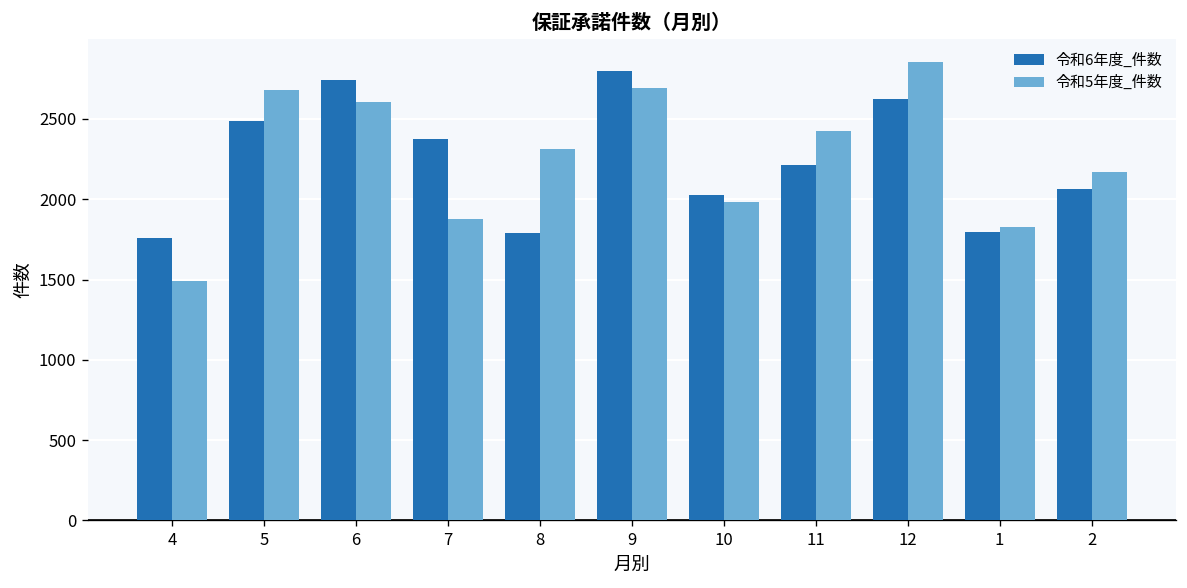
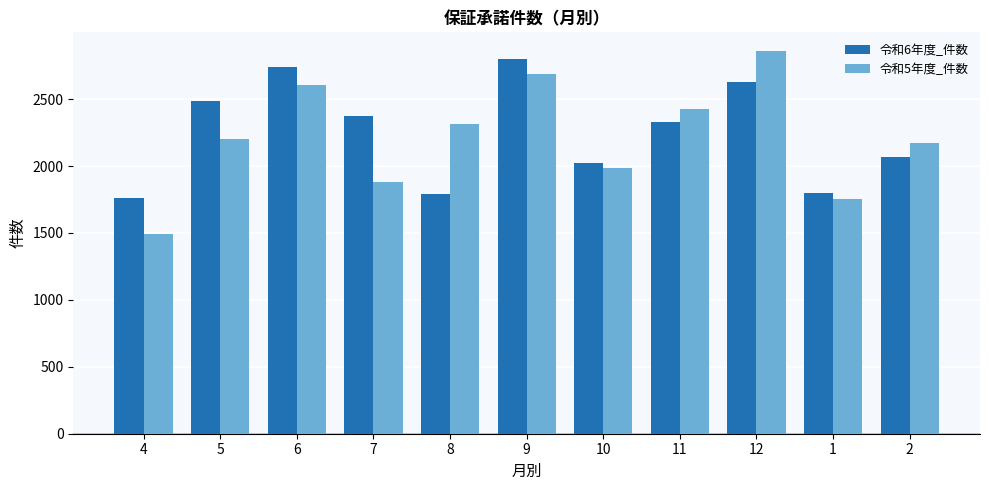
令和5年度_件数, 5: 2680 -> 2200
令和6年度_件数, 11: 2210 -> 2330
令和5年度_件数, 1: 1830 -> 1760
